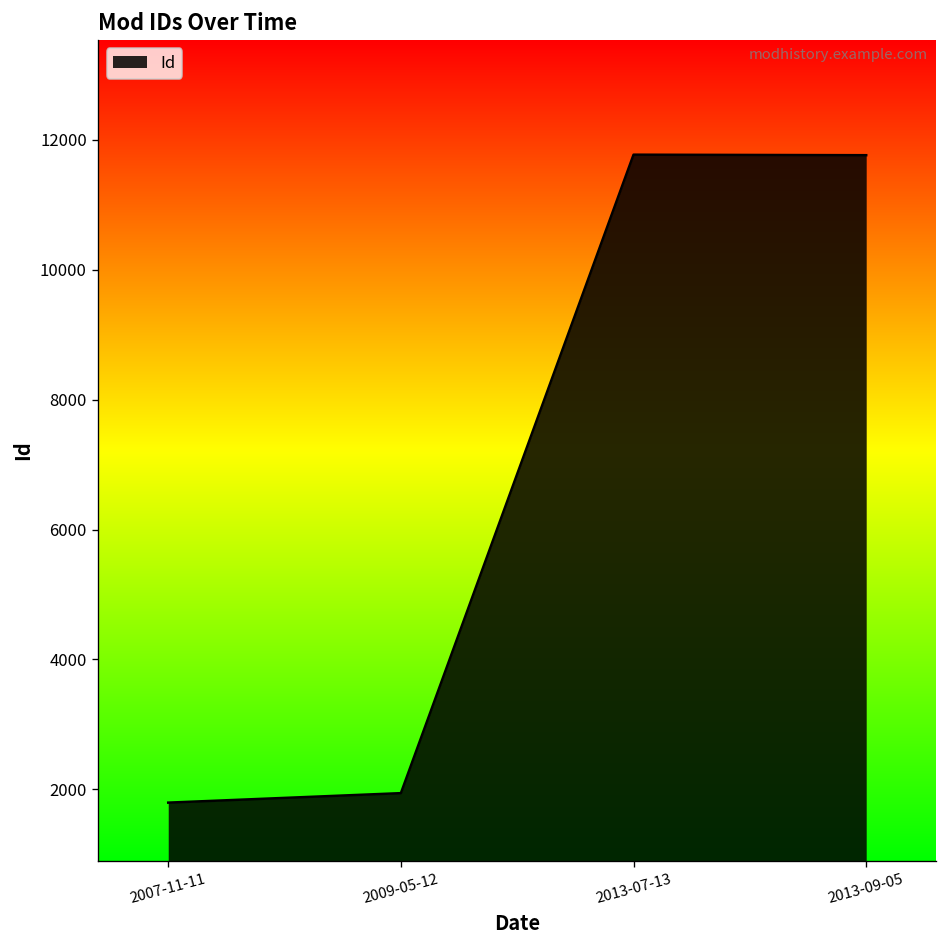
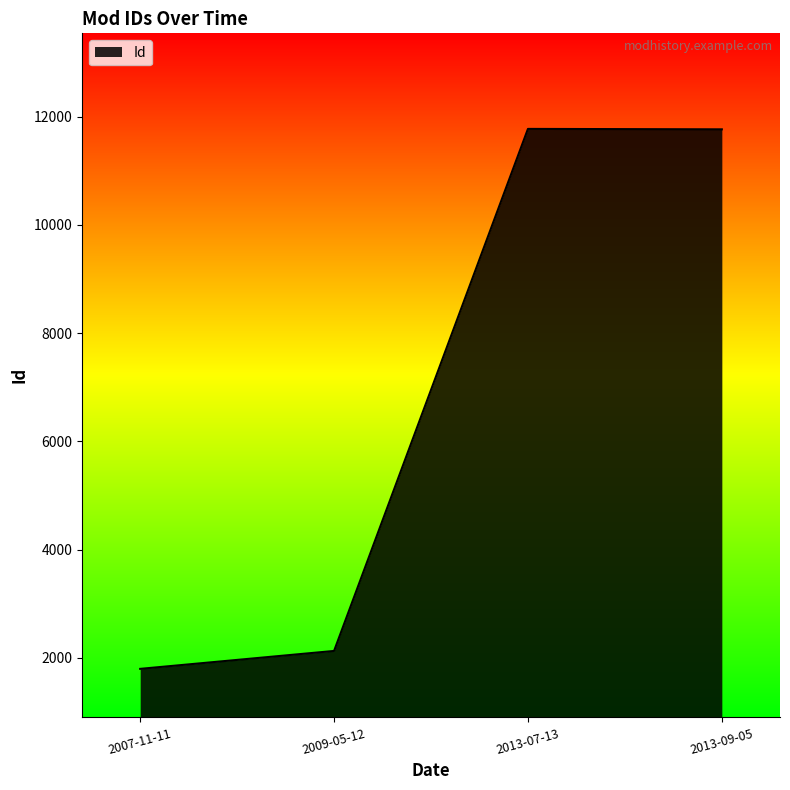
2009-05-12: 1900 -> 2100
